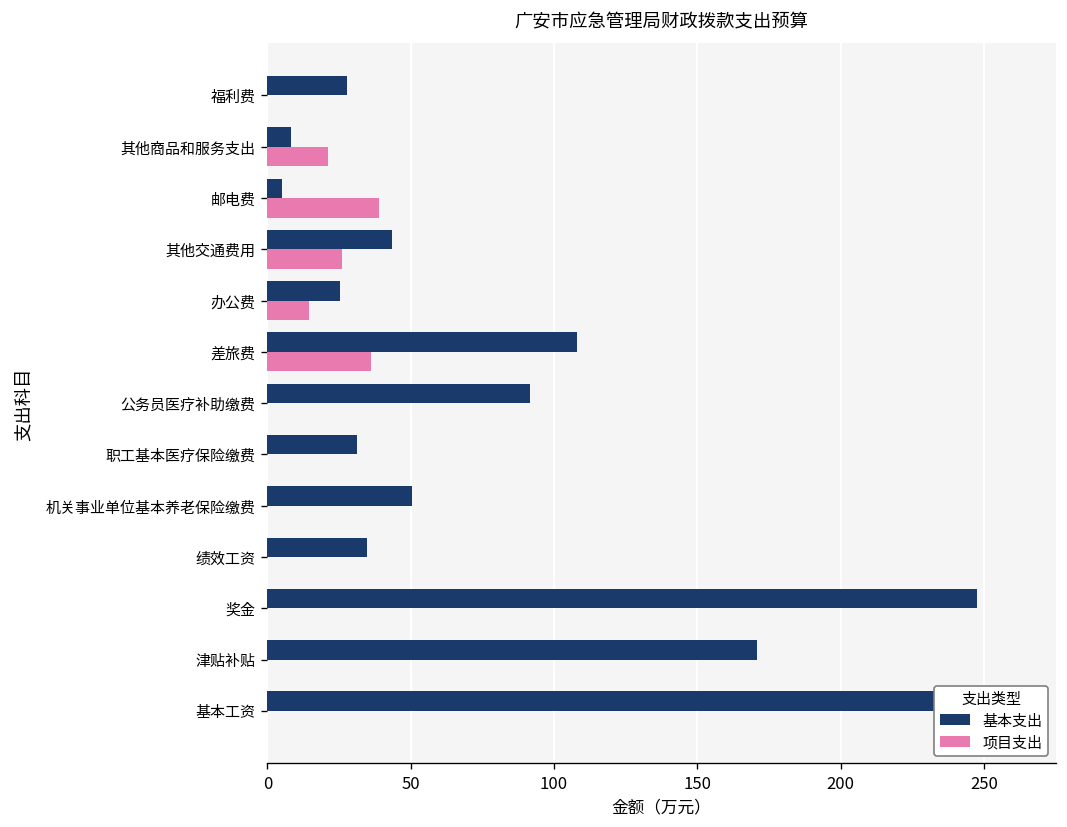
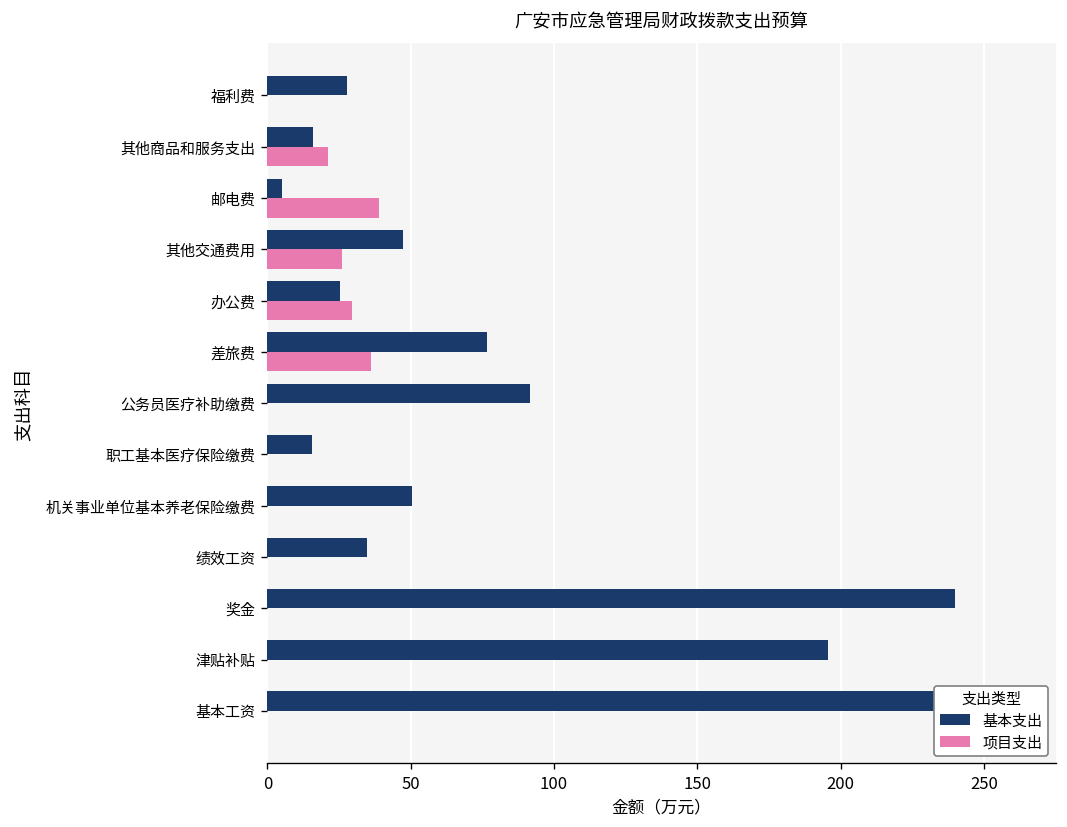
基本支出, 其他商品和服务支出: 8 -> 16
基本支出, 其他交通费用: 43 -> 47
项目支出, 办公费: 15 -> 29
基本支出, 差旅费: 108 -> 77
基本支出, 职工基本医疗保险缴费: 31 -> 16
基本支出, 奖金: 248 -> 240
基本支出, 津贴补贴: 171 -> 196
